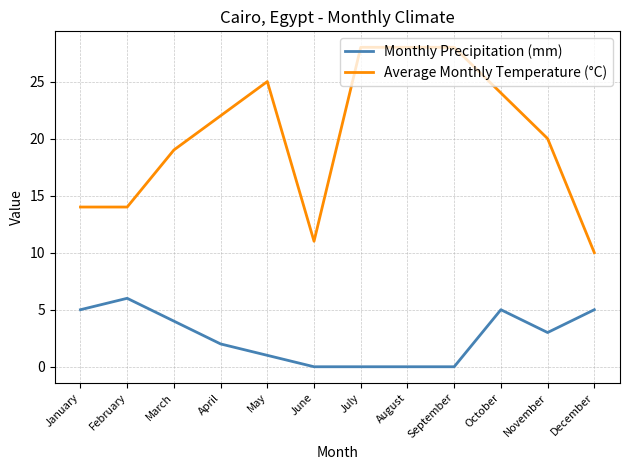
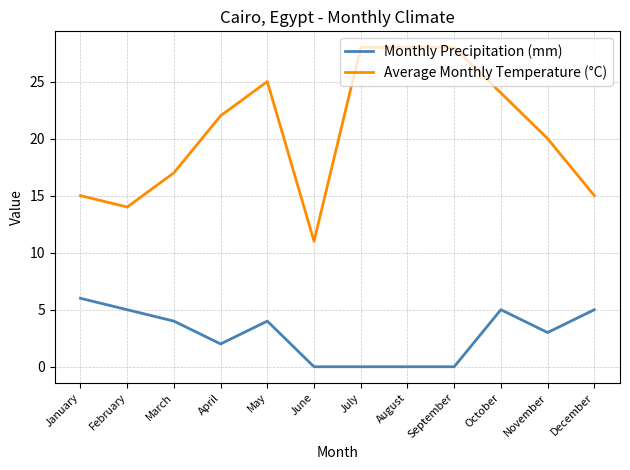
Monthly Precipitation (mm), January: 5 -> 6
Average Monthly Temperature (°C), January: 14 -> 15
Monthly Precipitation (mm), February: 6 -> 5
Average Monthly Temperature (°C), March: 19 -> 17
Monthly Precipitation (mm), May: 1 -> 4
Average Monthly Temperature (°C), December: 10 -> 15
